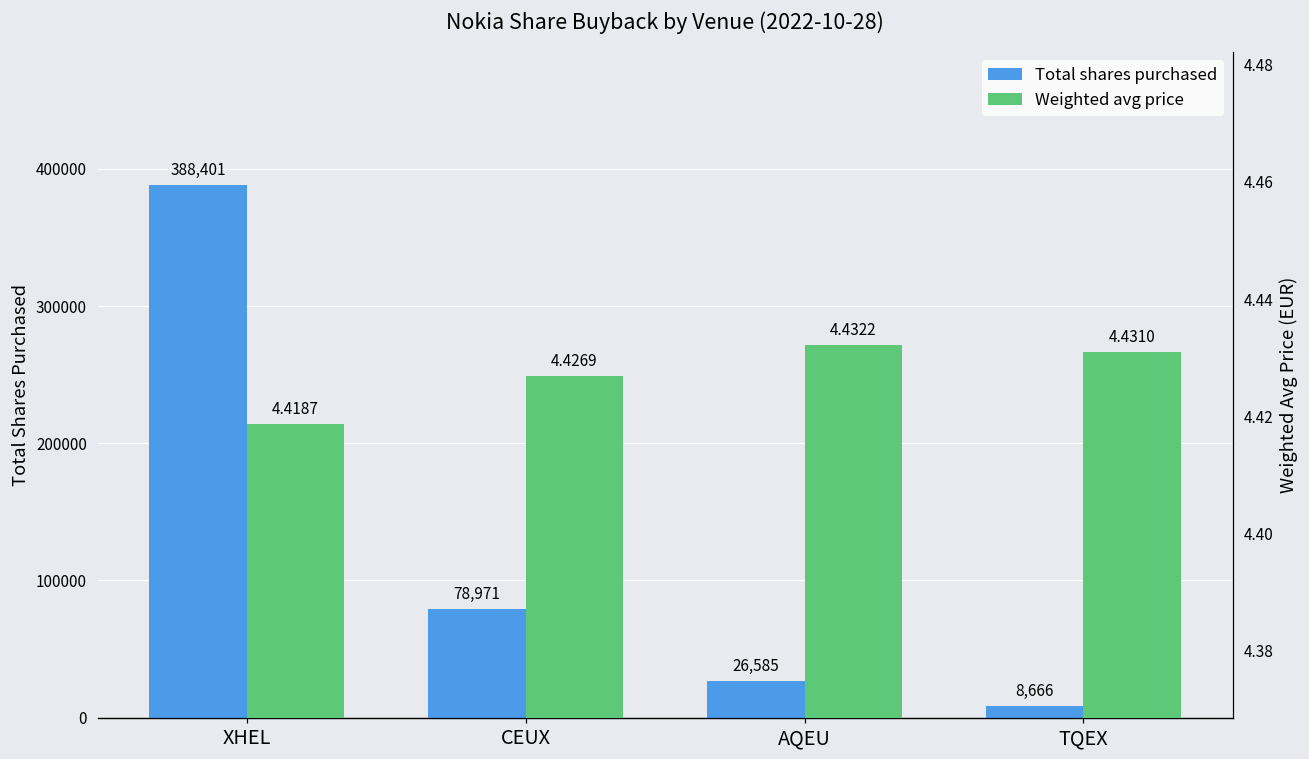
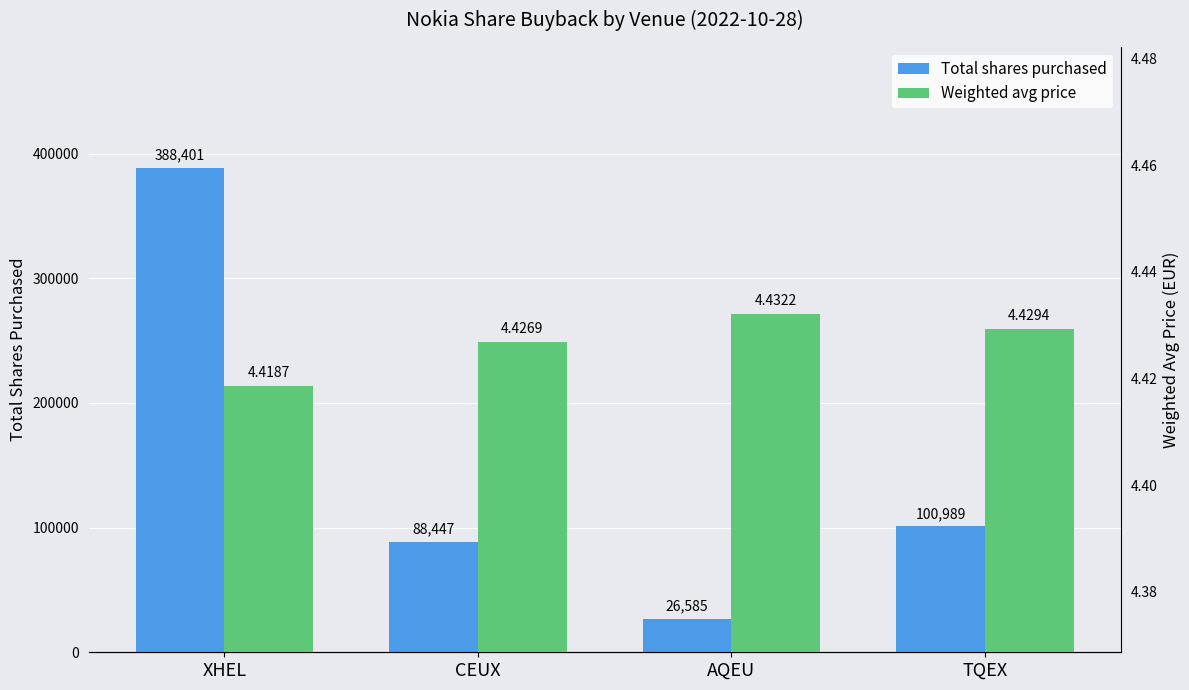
Total shares purchased, CEUX: 78,971 -> 88,447
Total shares purchased, TQEX: 8,666 -> 100,989
Weighted avg price, TQEX: 4.4310 -> 4.4294
